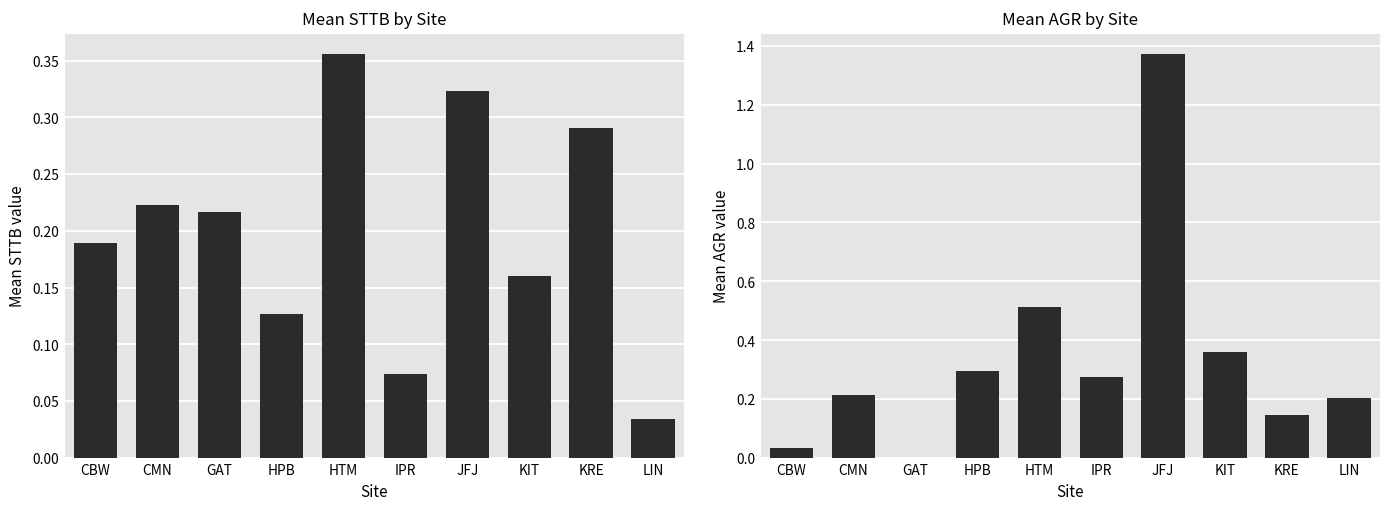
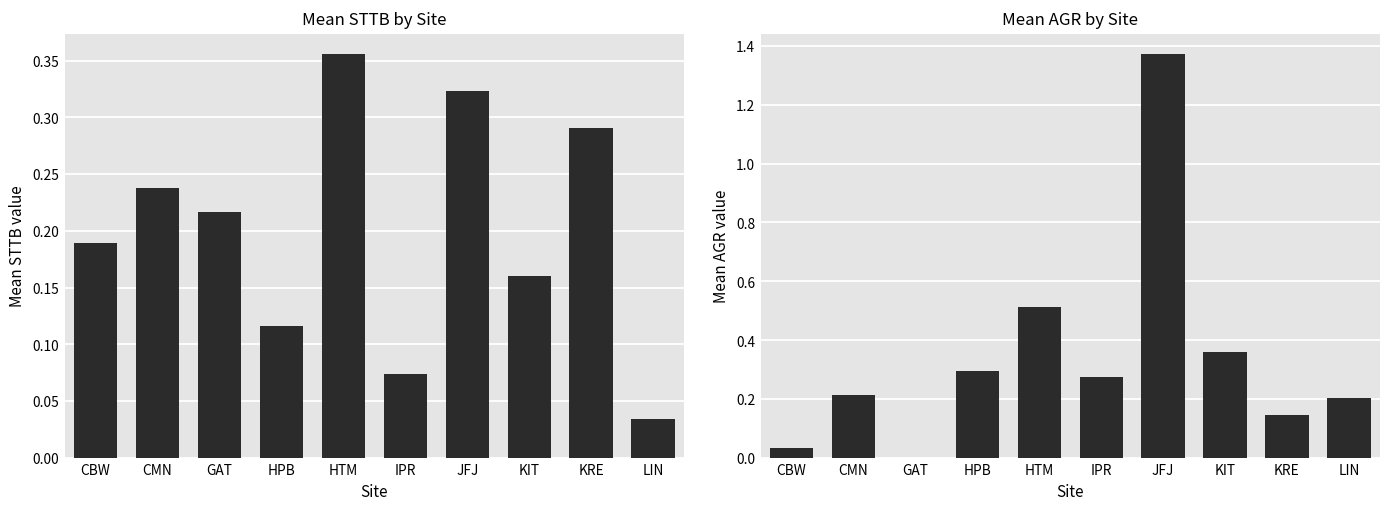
Mean STTB by Site, CMN: 0.223 -> 0.238
Mean STTB by Site, HPB: 0.127 -> 0.116
